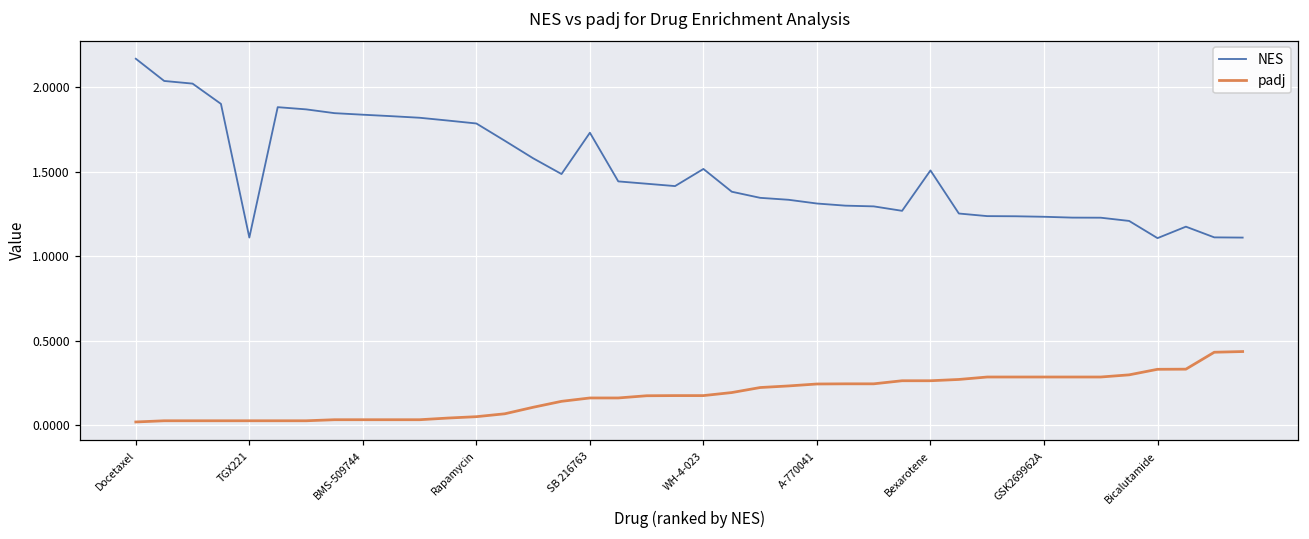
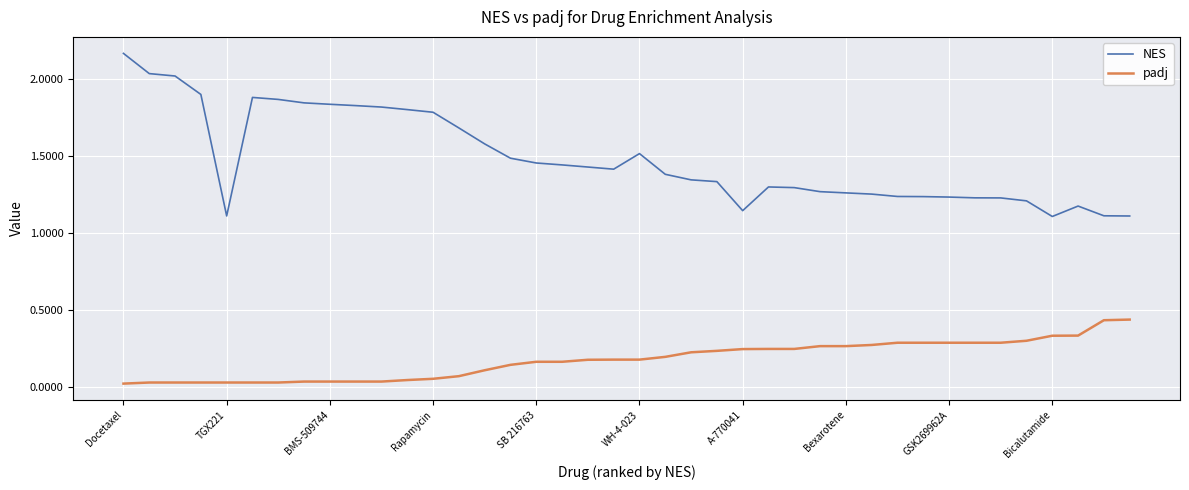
NES, SB 216763: 1.73 -> 1.46
NES, A-770041: 1.31 -> 1.15
NES, Bexarotene: 1.51 -> 1.26
